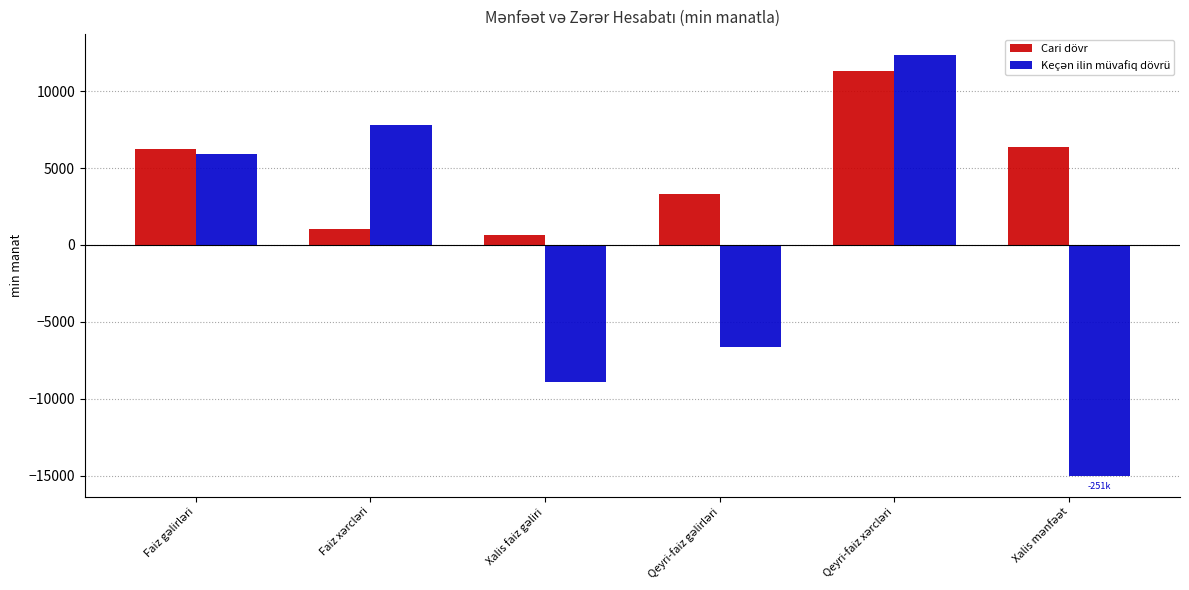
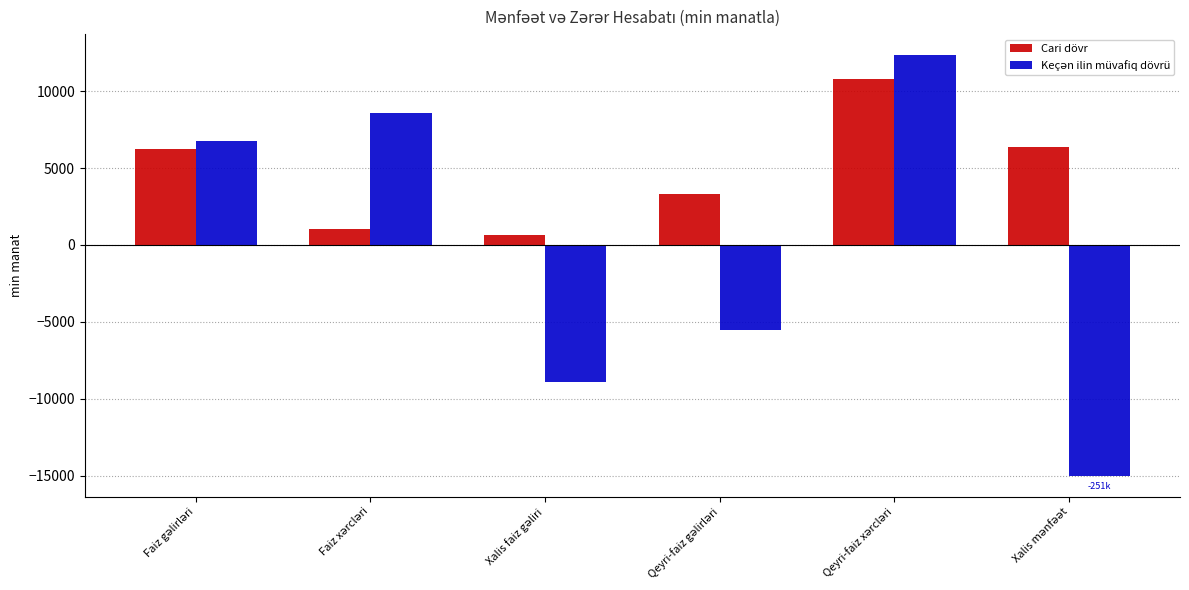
Keçən ilin müvafiq dövrü, Faiz gəlirləri: 5900 -> 6800
Keçən ilin müvafiq dövrü, Faiz xərcləri: 7800 -> 8600
Keçən ilin müvafiq dövrü, Qeyri-faiz gəlirləri: -6600 -> -5500
Cari dövr, Qeyri-faiz xərcləri: 11300 -> 10800
